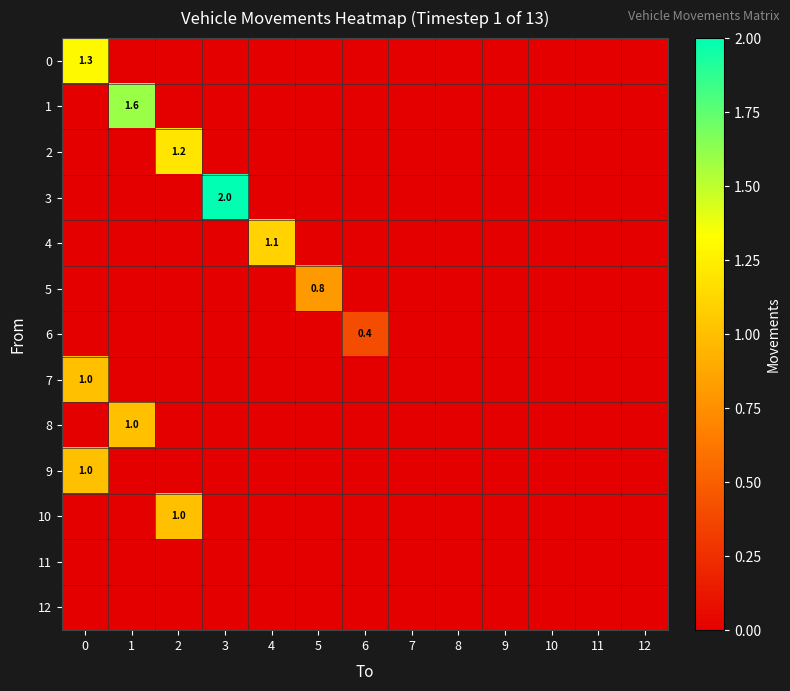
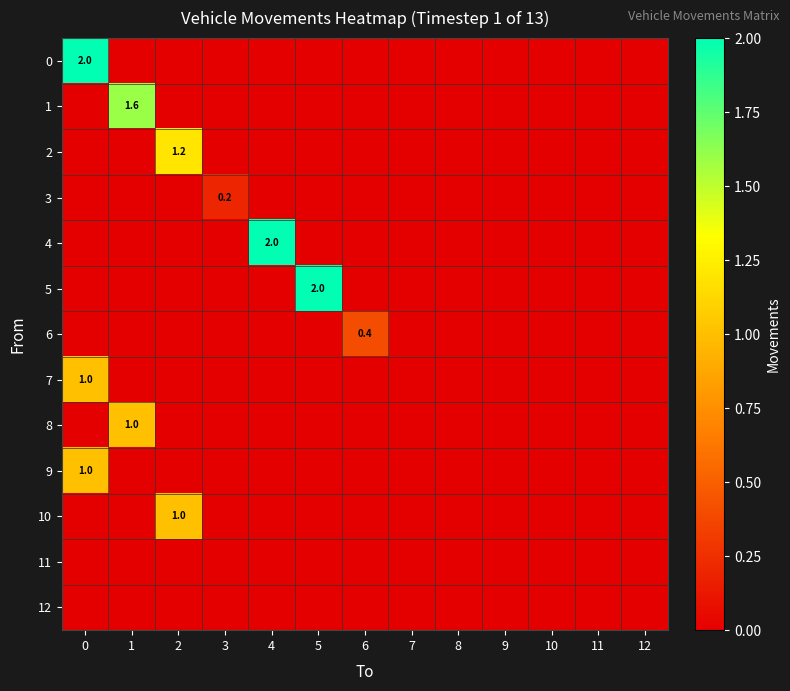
0, 0: 1.3 -> 2.0
3, 3: 2.0 -> 0.2
4, 4: 1.1 -> 2.0
5, 5: 0.8 -> 2.0
